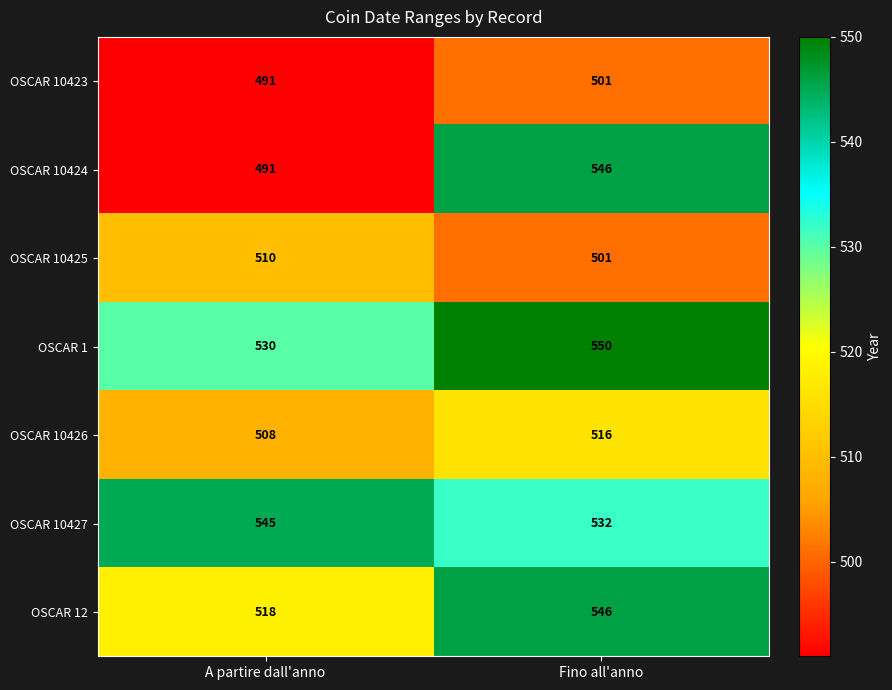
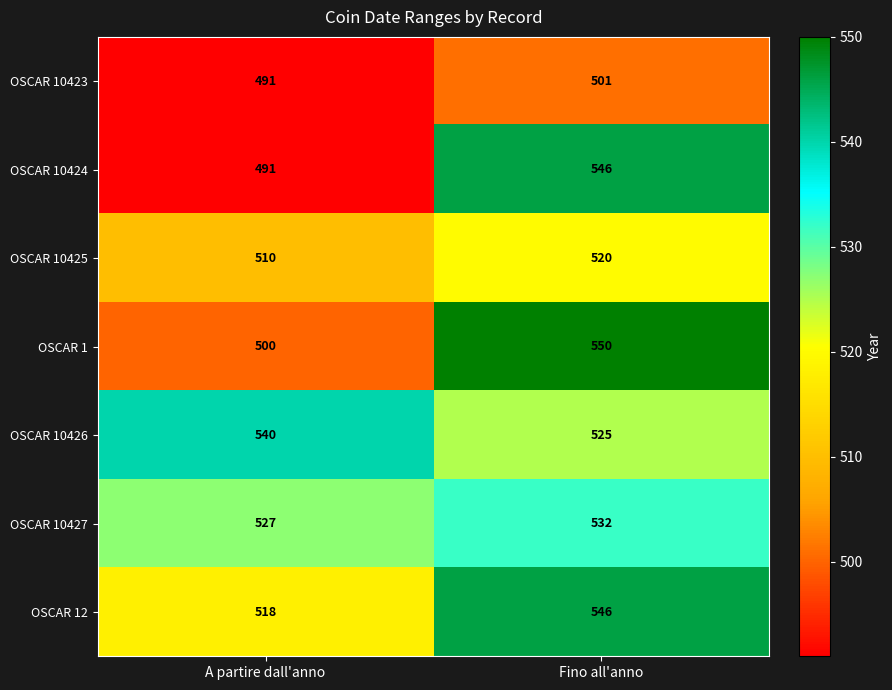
OSCAR 10425, Fino all'anno: 501 -> 520
OSCAR 1, A partire dall'anno: 530 -> 500
OSCAR 10426, A partire dall'anno: 508 -> 540
OSCAR 10426, Fino all'anno: 516 -> 525
OSCAR 10427, A partire dall'anno: 545 -> 527
